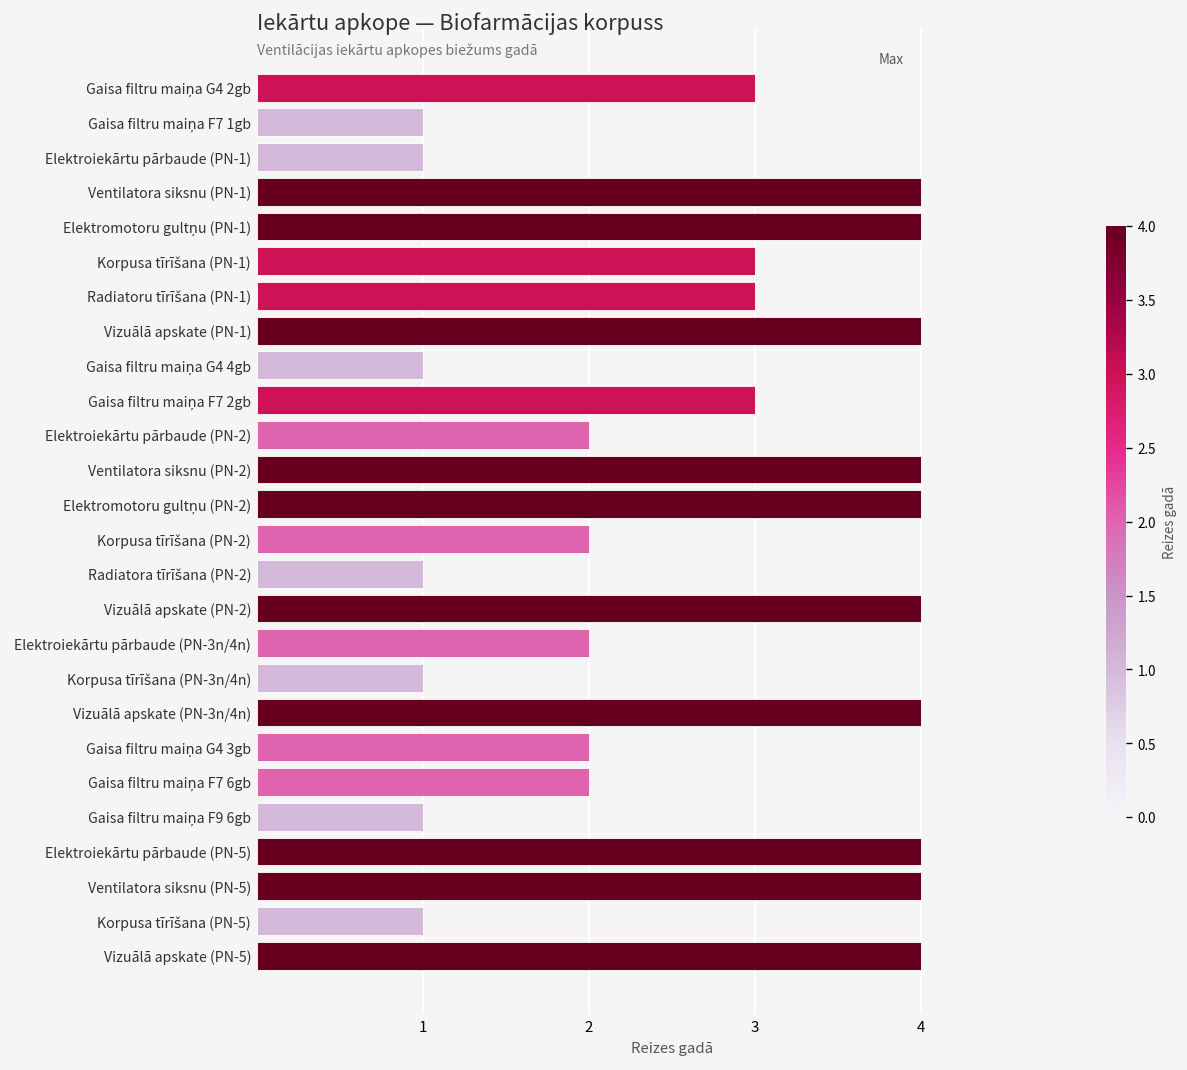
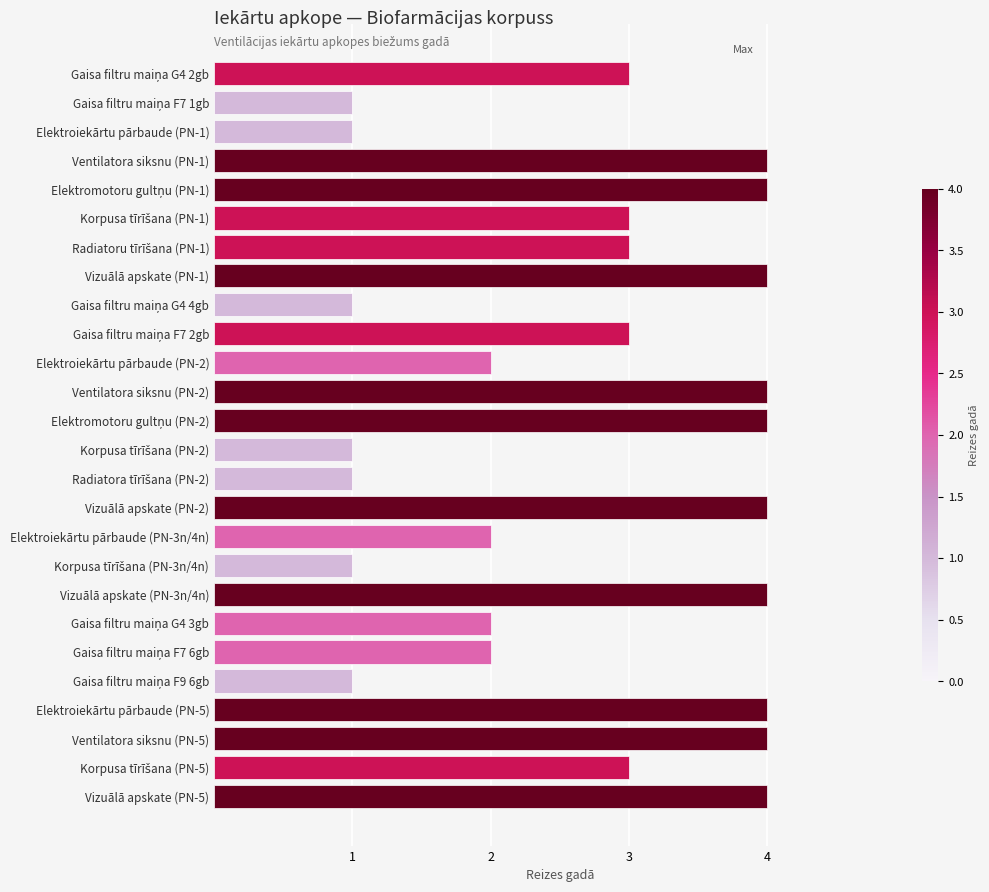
Korpusa tīrīšana (PN-2): 2 -> 1
Korpusa tīrīšana (PN-5): 1 -> 3
